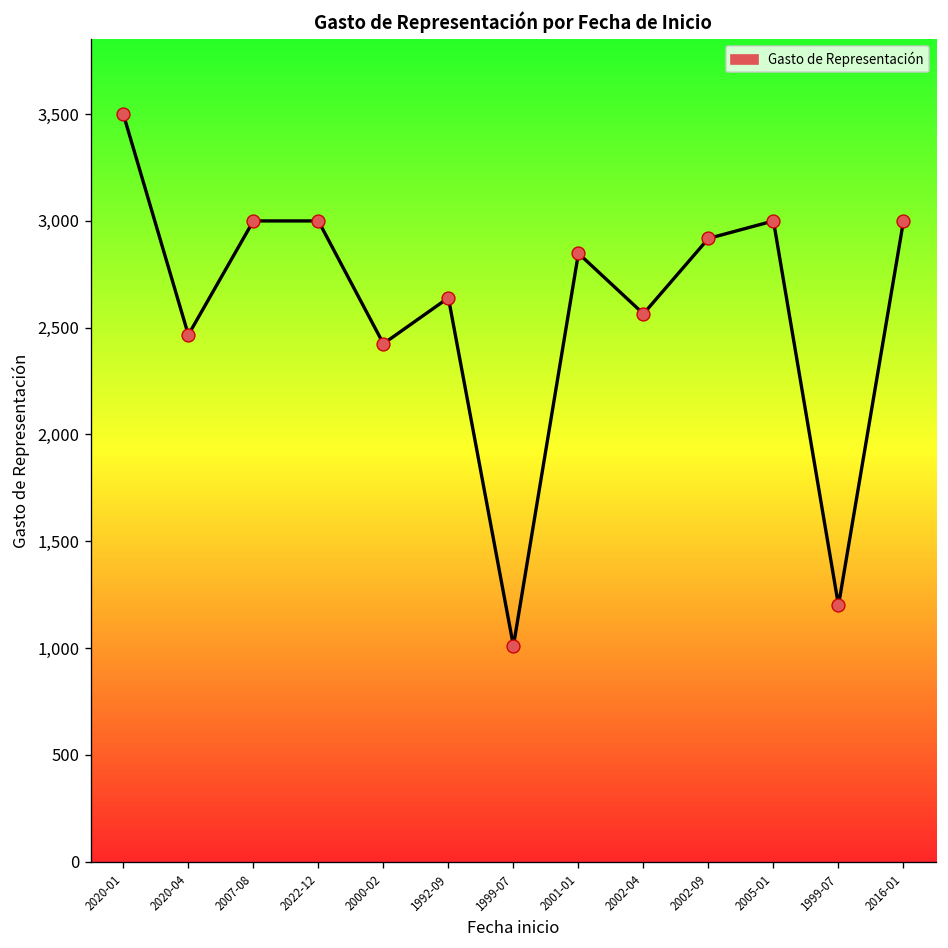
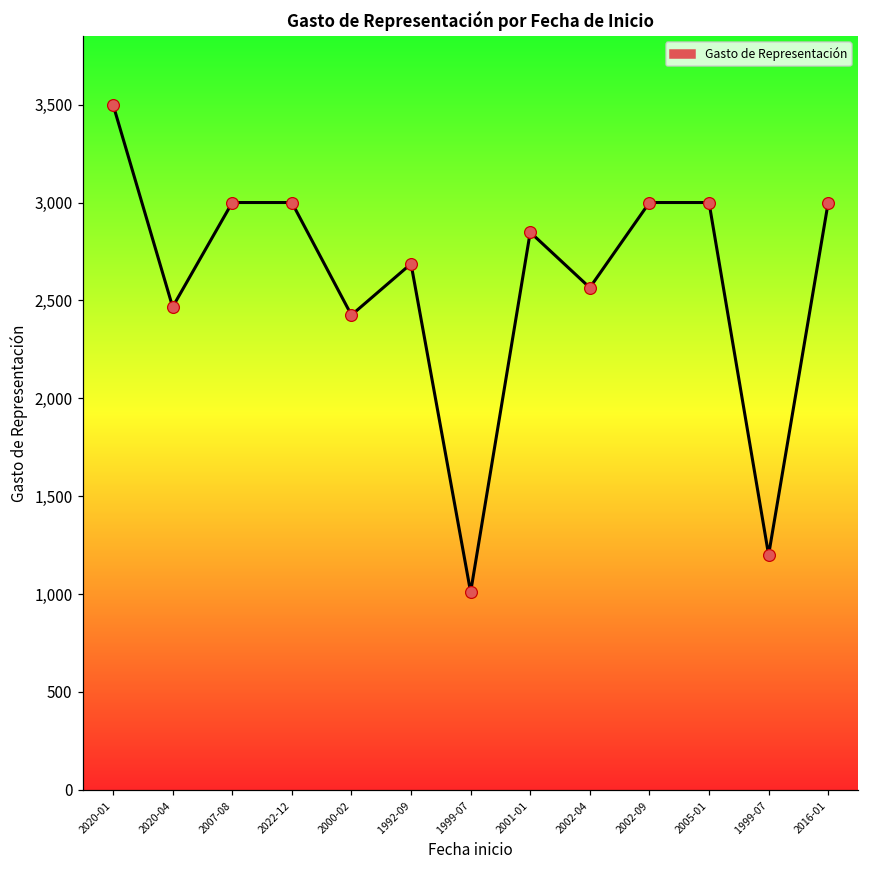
1992-09: 2,640 -> 2,690
2002-09: 2,920 -> 3,000
